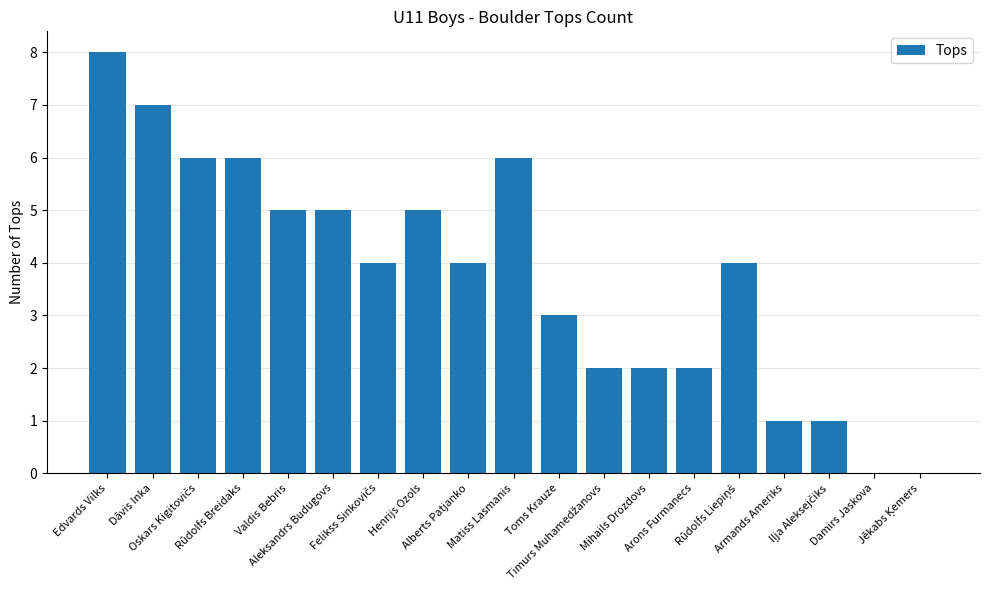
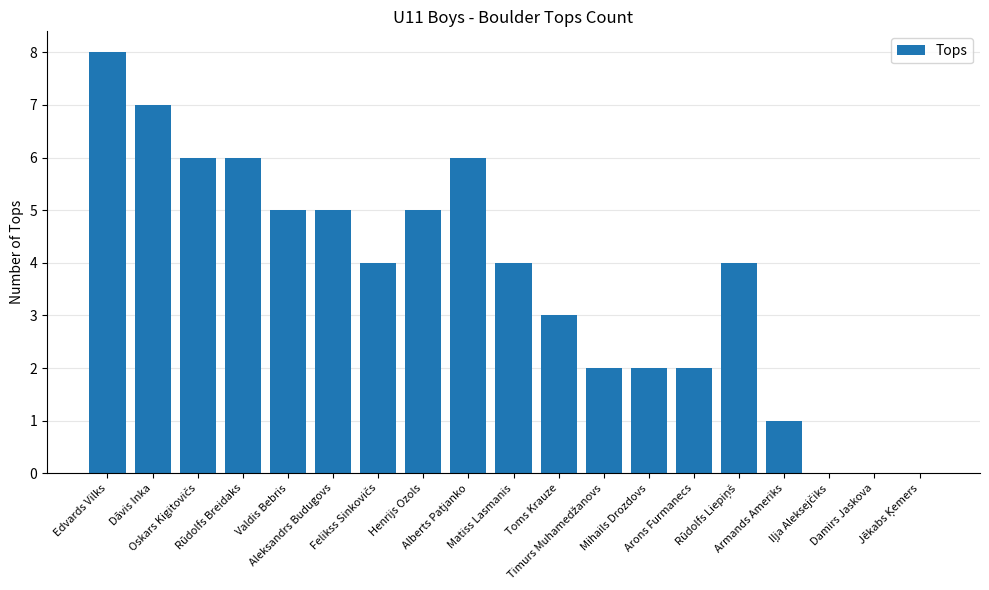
Alberts Patjanko: 4 -> 6
Matiss Lasmanis: 6 -> 4
Iļja Aleksejčiks: 1 -> 0
